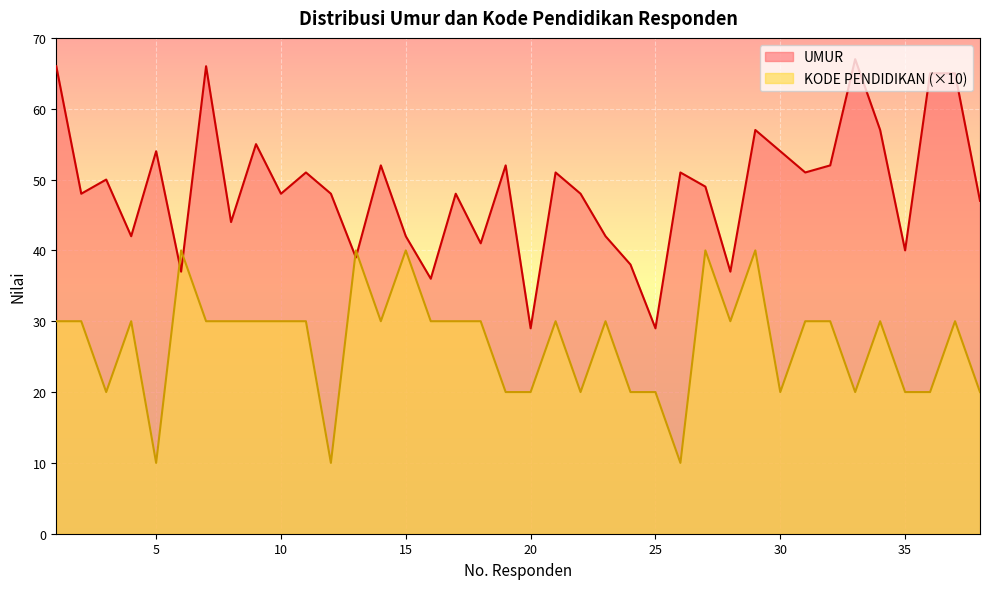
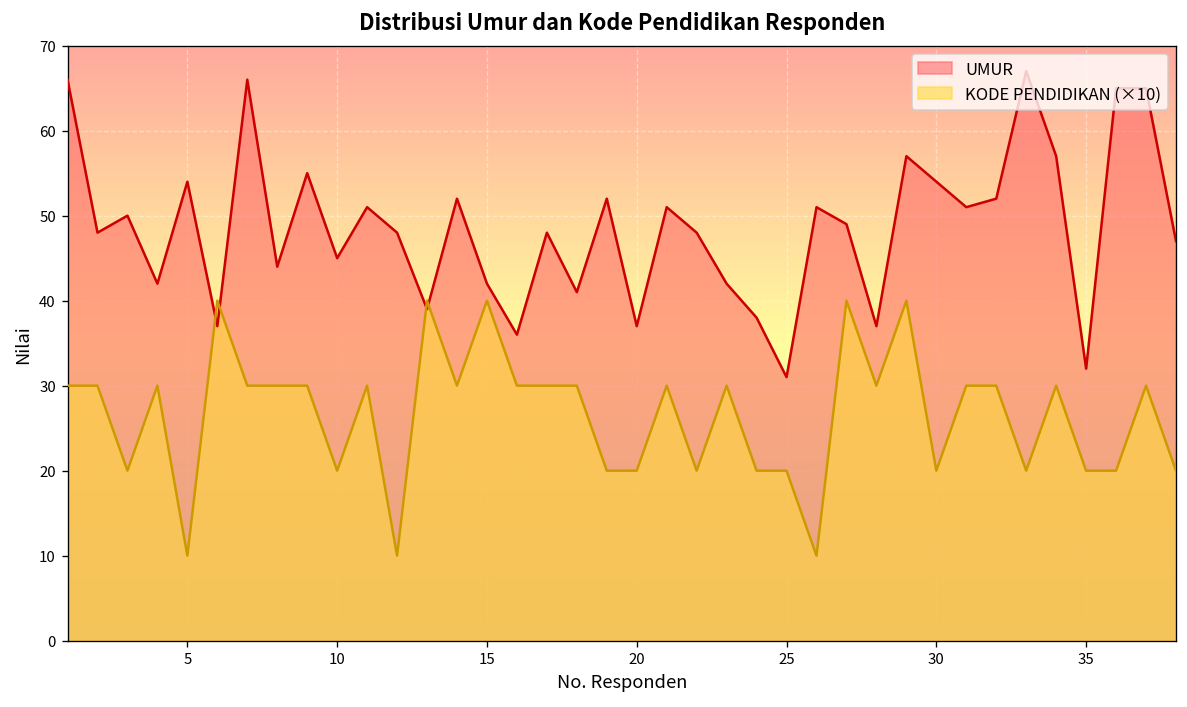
UMUR, 10: 48 -> 45
KODE PENDIDIKAN (×10), 10: 30 -> 20
UMUR, 20: 29 -> 37
UMUR, 25: 29 -> 31
UMUR, 35: 40 -> 32
